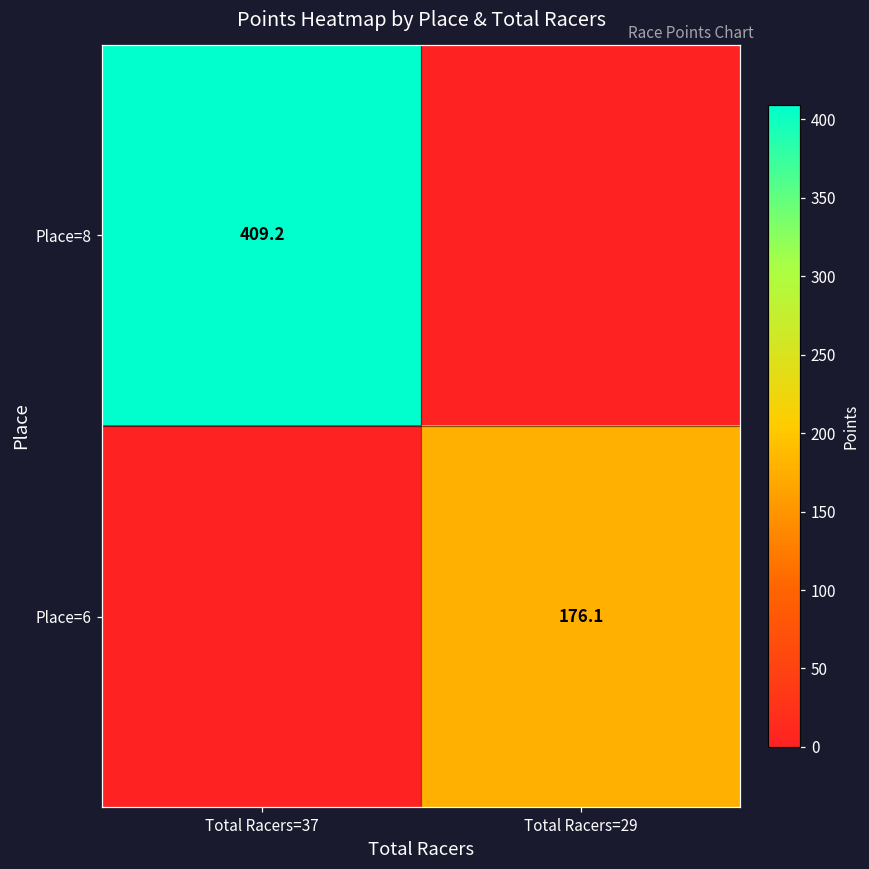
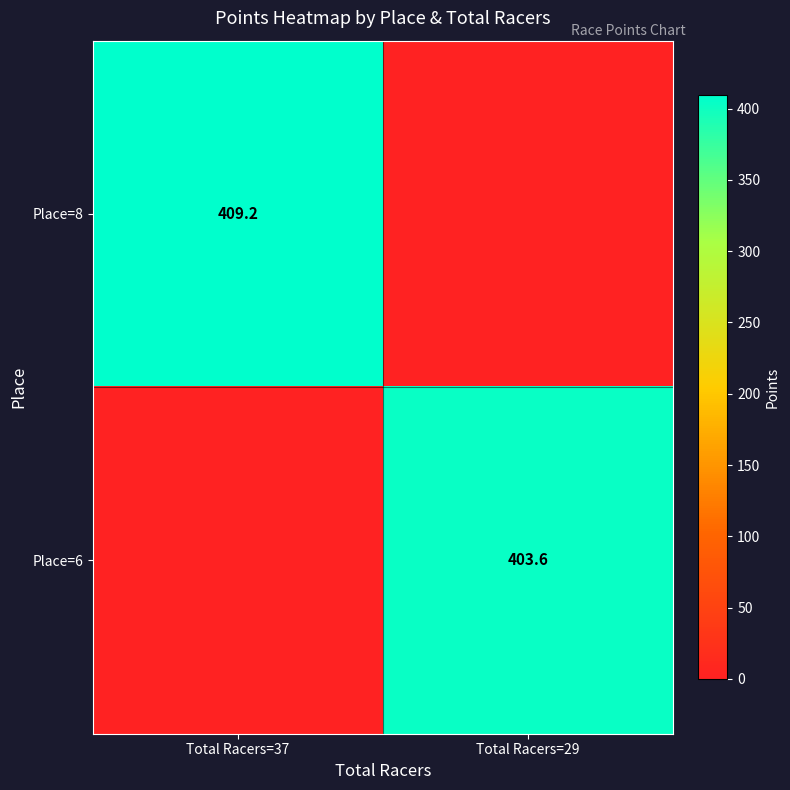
Place=6, Total Racers=29: 176.1 -> 403.6
